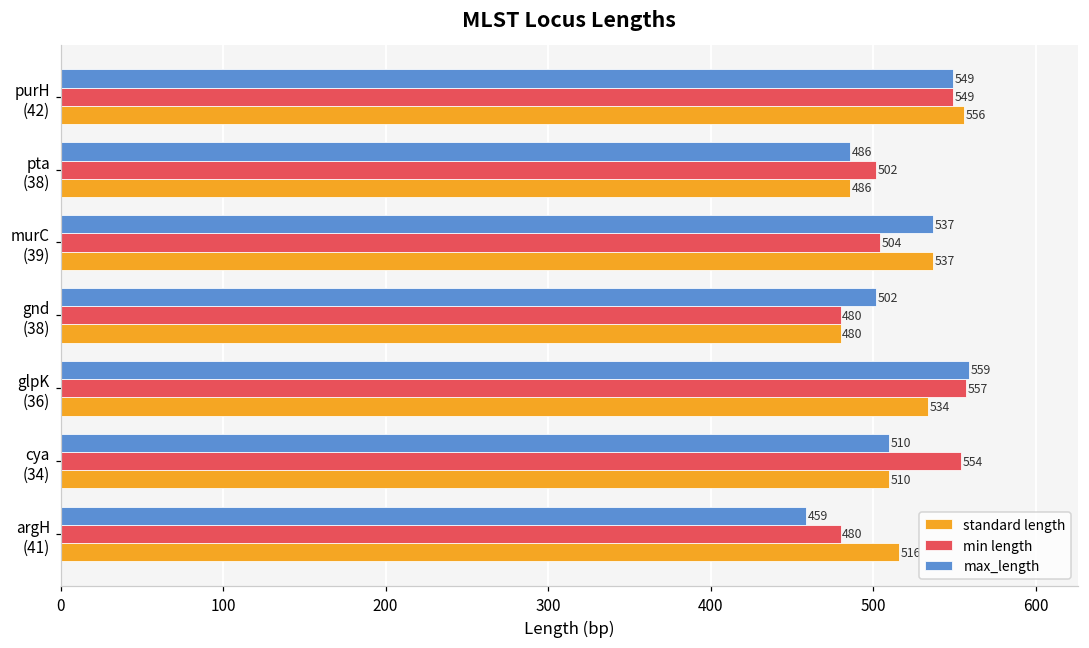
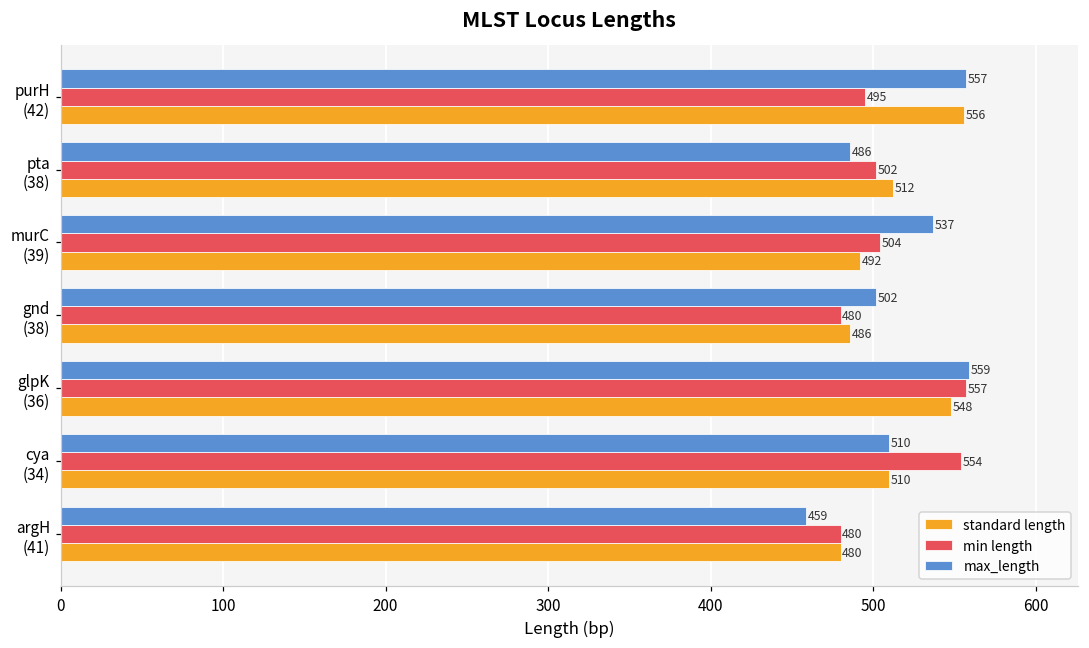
max_length, purH (42): 549 -> 557
min length, purH (42): 549 -> 495
standard length, pta (38): 486 -> 512
standard length, murC (39): 537 -> 492
standard length, gnd (38): 480 -> 486
standard length, glpK (36): 534 -> 548
standard length, argH (41): 516 -> 480
